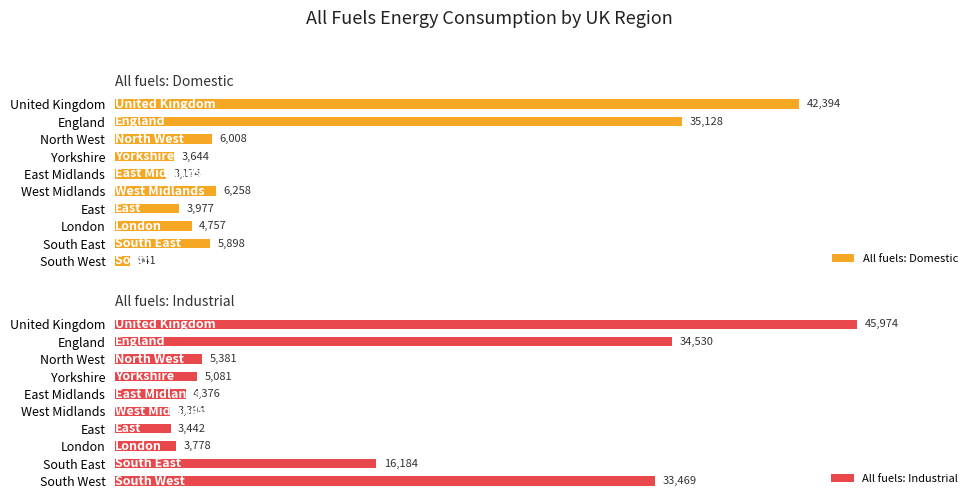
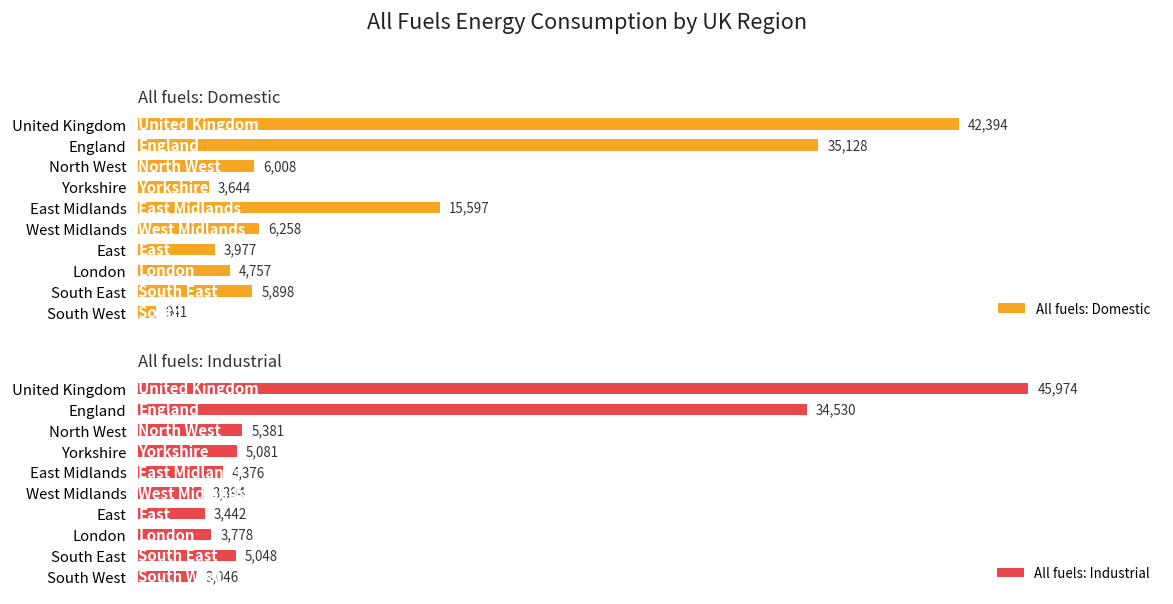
All fuels: Domestic, East Midlands: 3,174 -> 15,597
All fuels: Industrial, South East: 16,184 -> 5,048
All fuels: Industrial, South West: 33,469 -> 3,046
